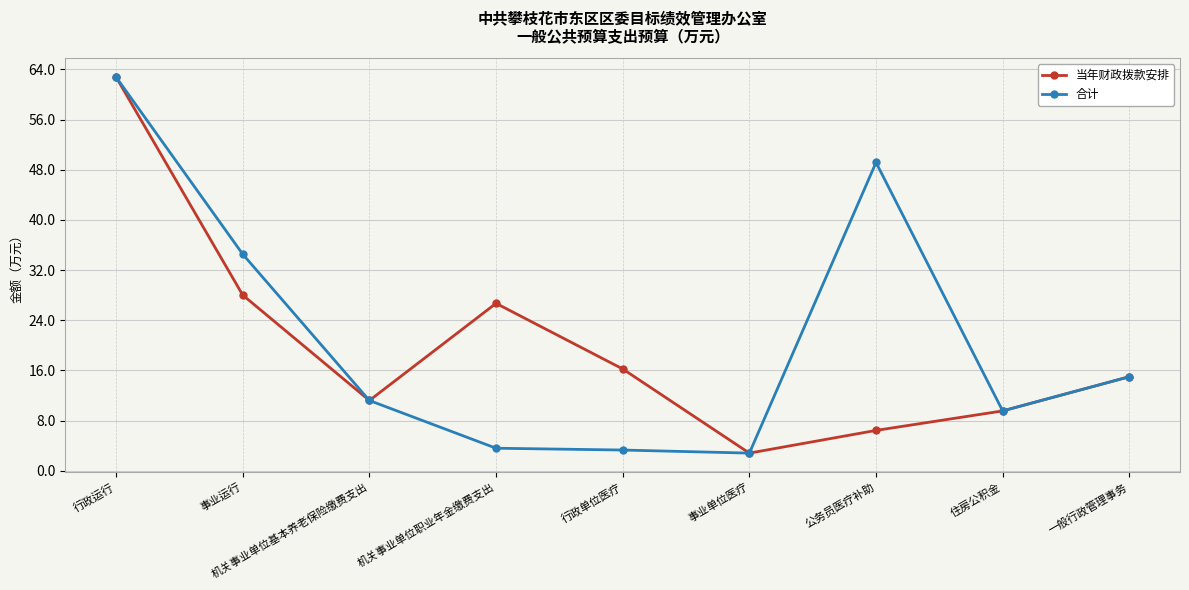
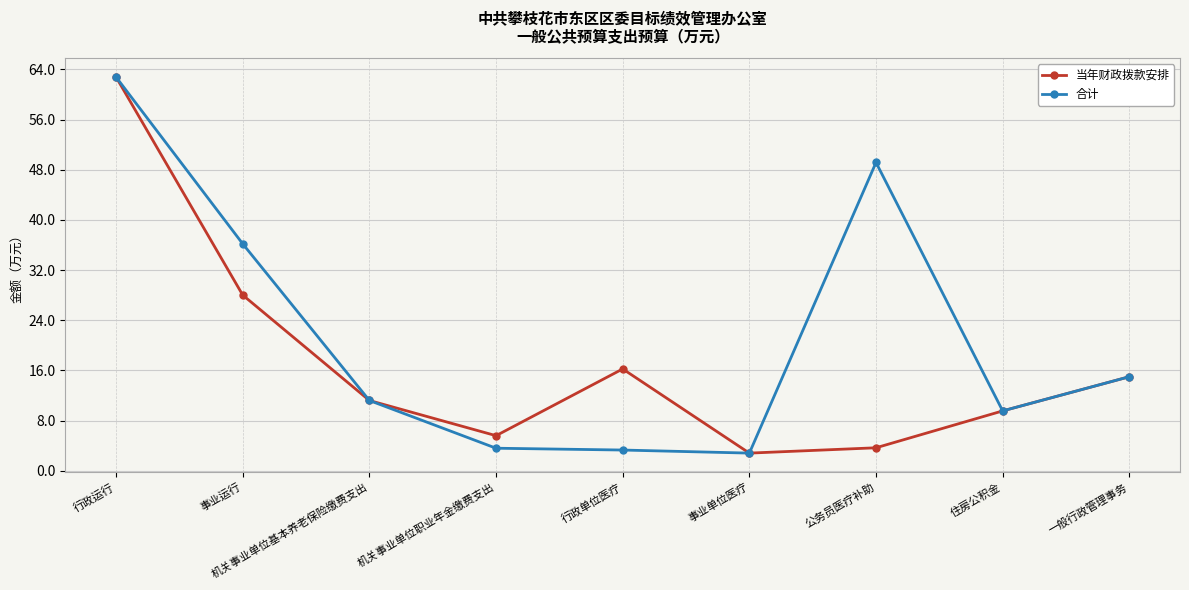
合计, 事业运行: 35 -> 36
当年财政拨款安排, 机关事业单位职业年金缴费支出: 27 -> 6
当年财政拨款安排, 公务员医疗补助: 6 -> 4
